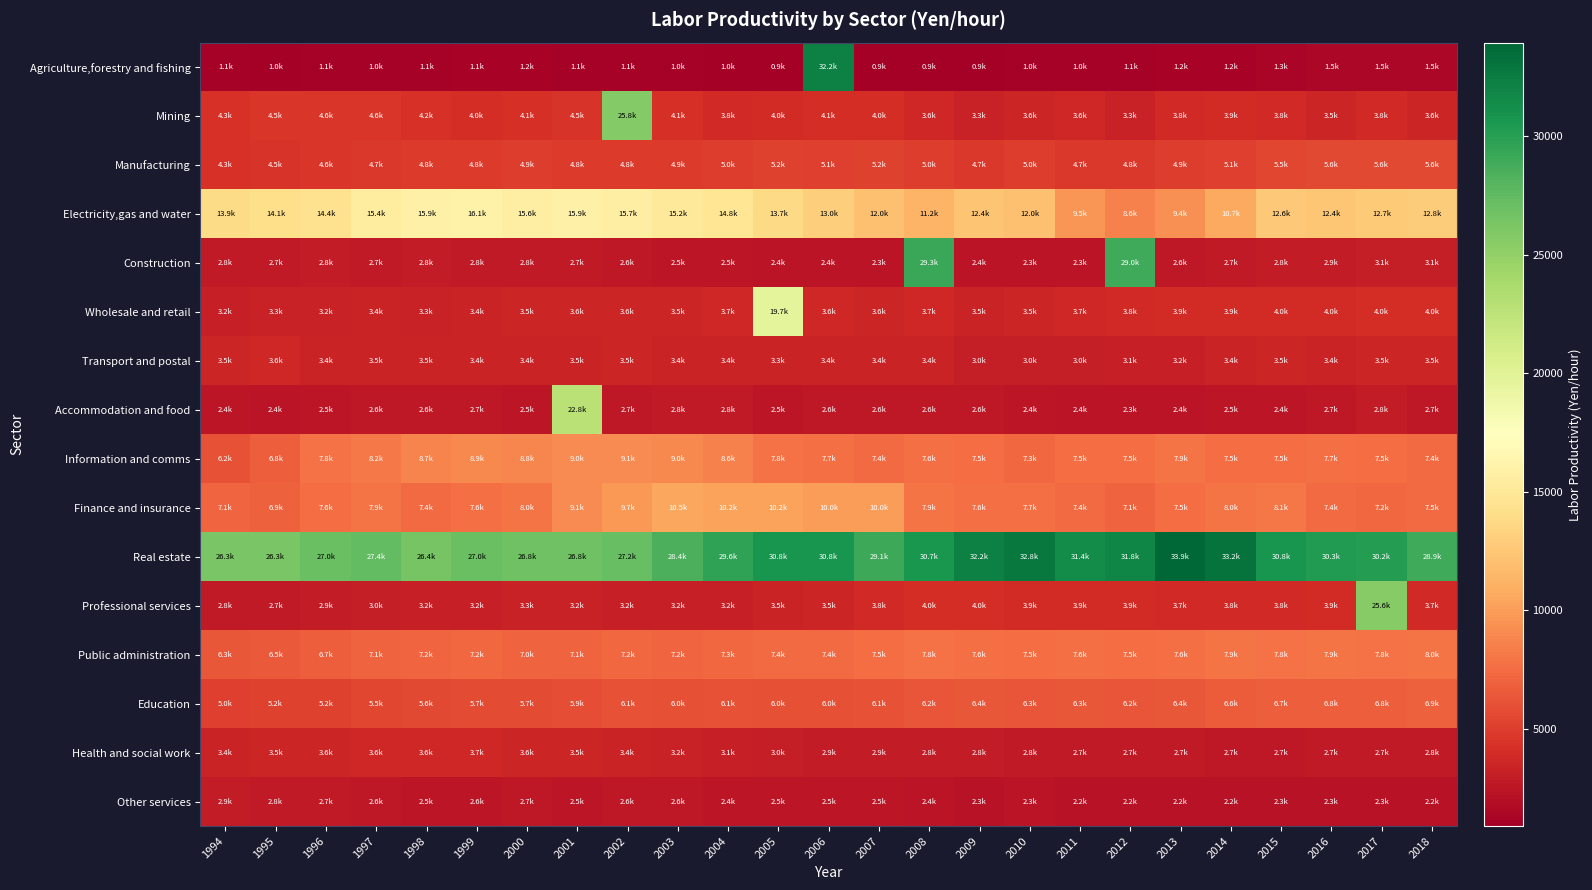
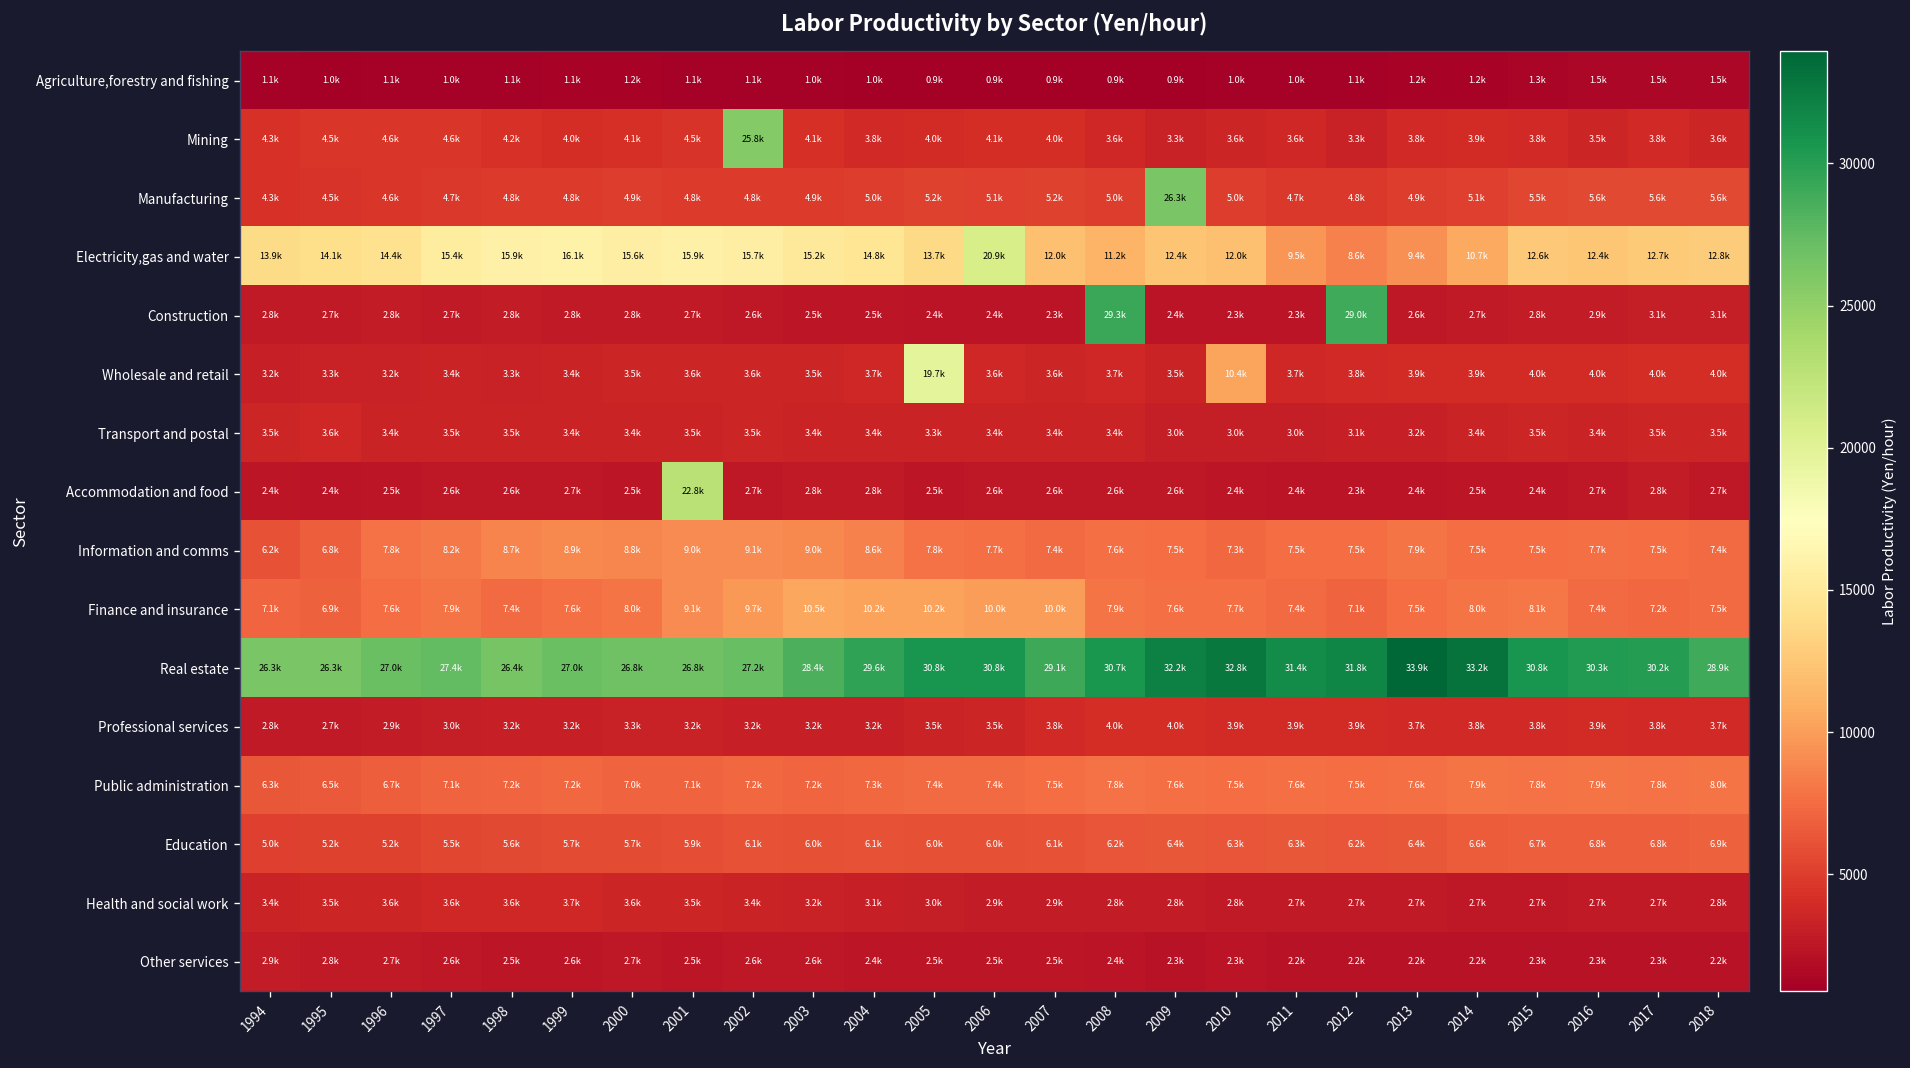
Agriculture,forestry and fishing, 2006: 32.2k -> 0.9k
Manufacturing, 2009: 4.7k -> 26.3k
Electricity,gas and water, 2006: 13.0k -> 20.9k
Wholesale and retail, 2010: 3.5k -> 10.4k
Professional services, 2017: 25.6k -> 3.8k
